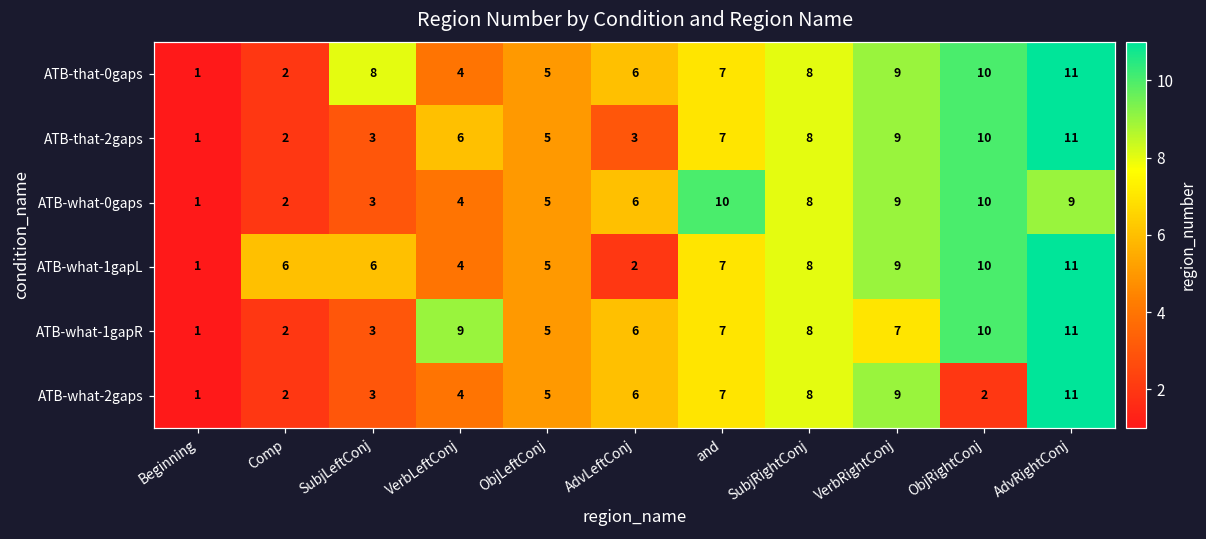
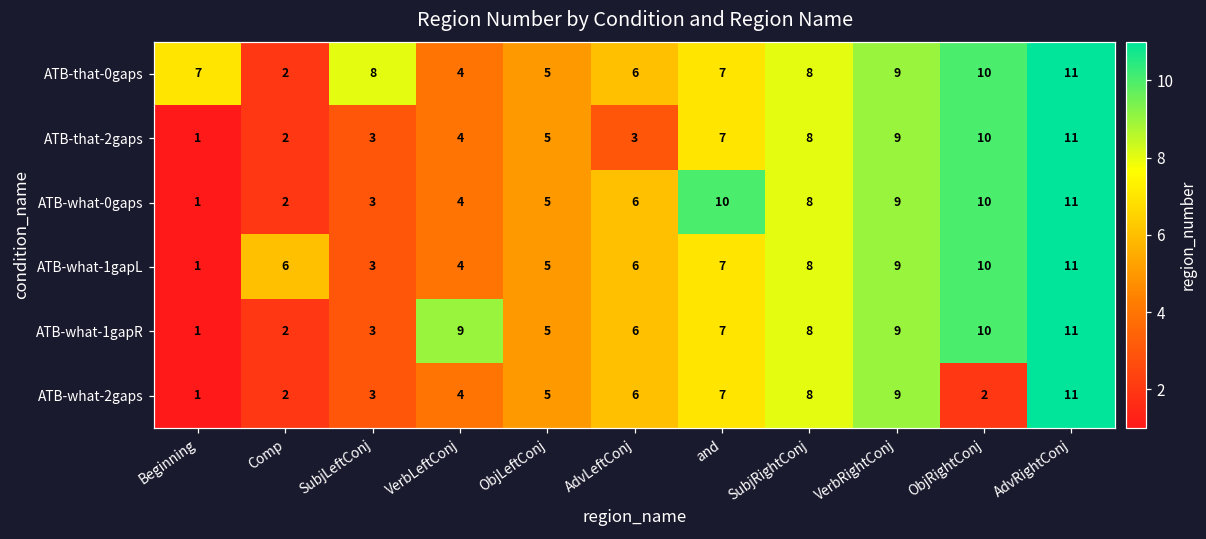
ATB-that-0gaps, Beginning: 1 -> 7
ATB-that-2gaps, VerbLeftConj: 6 -> 4
ATB-what-0gaps, AdvRightConj: 9 -> 11
ATB-what-1gapL, SubjLeftConj: 6 -> 3
ATB-what-1gapL, AdvLeftConj: 2 -> 6
ATB-what-1gapR, VerbRightConj: 7 -> 9
